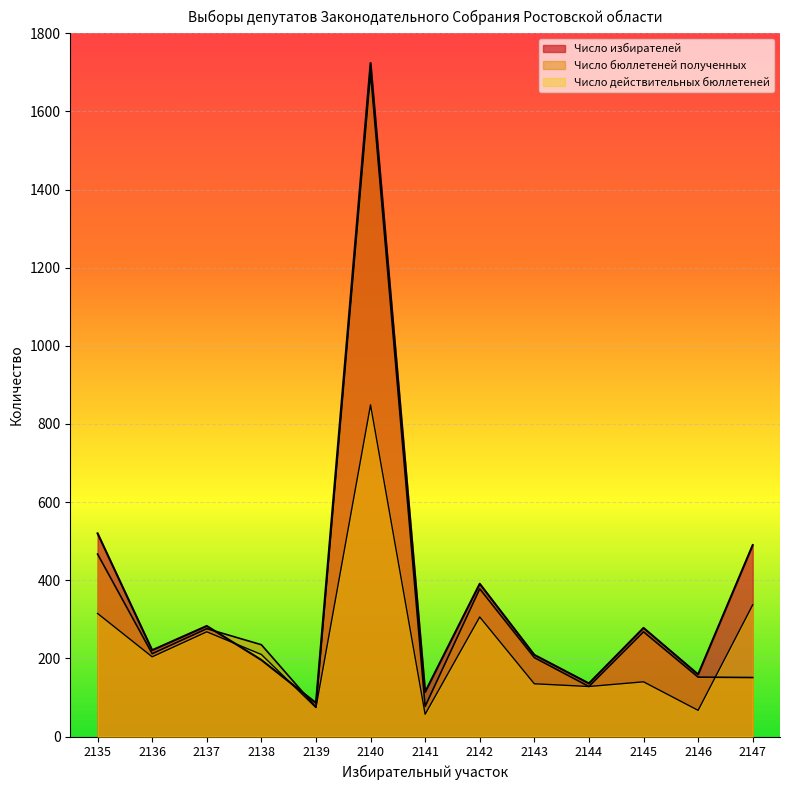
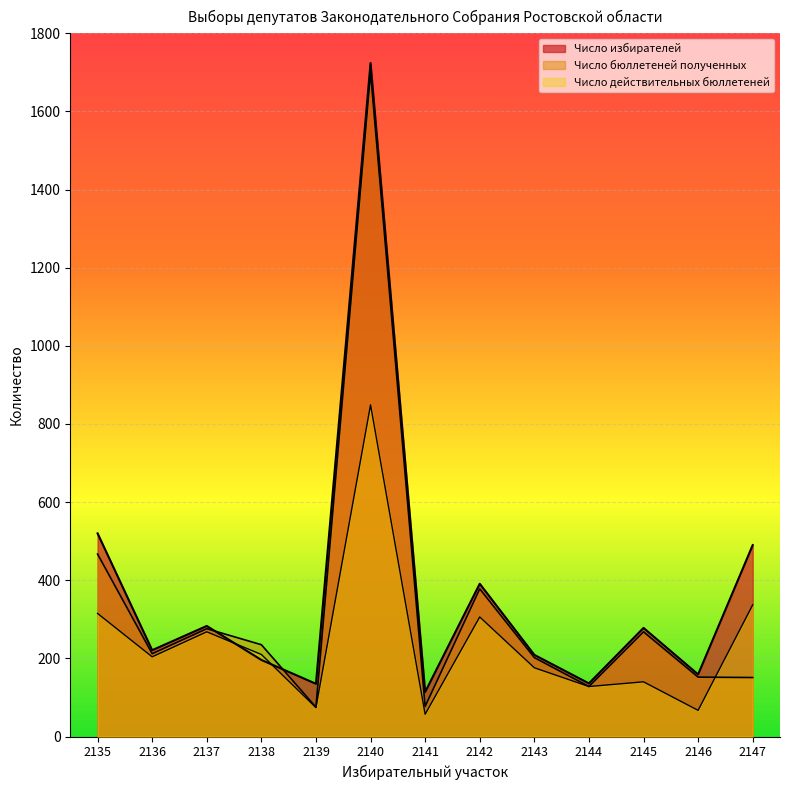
Число избирателей, 2139: 90 -> 140
Число действительных бюллетеней, 2143: 140 -> 180
